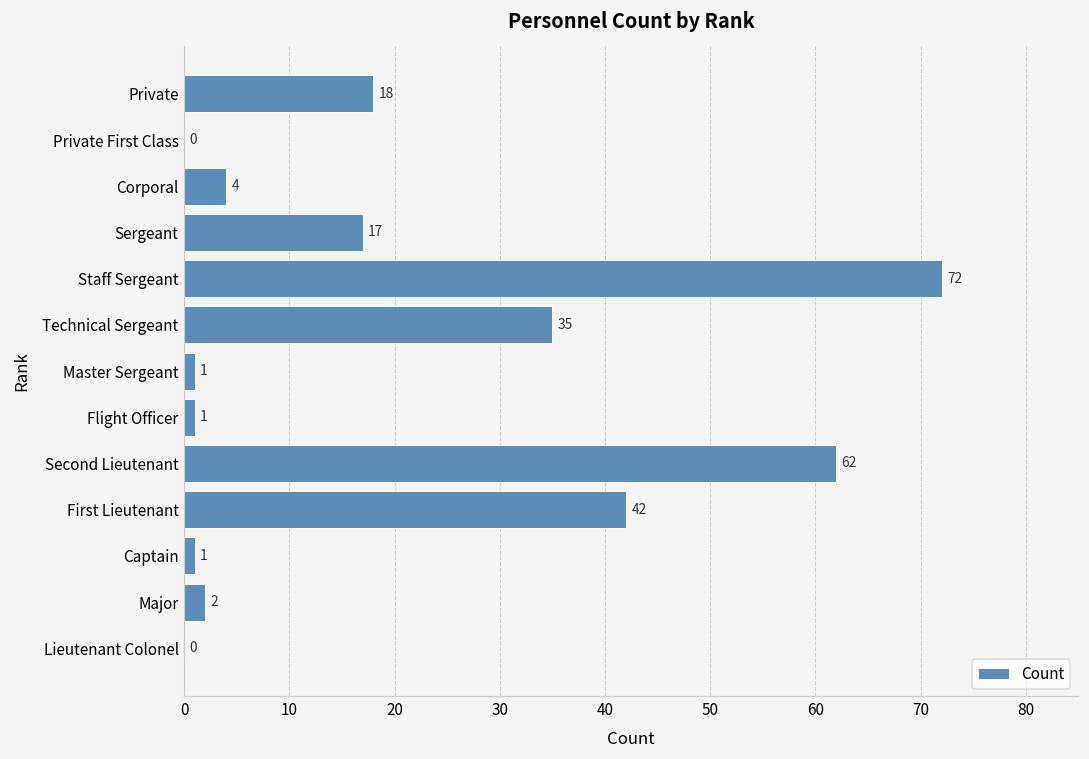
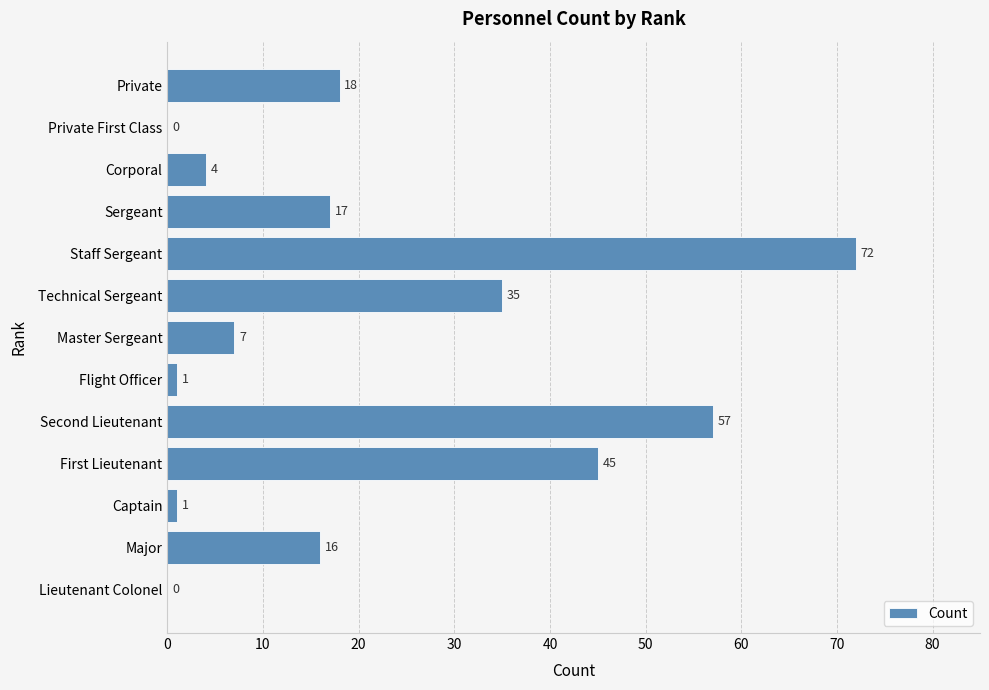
Master Sergeant: 1 -> 7
Second Lieutenant: 62 -> 57
First Lieutenant: 42 -> 45
Major: 2 -> 16
